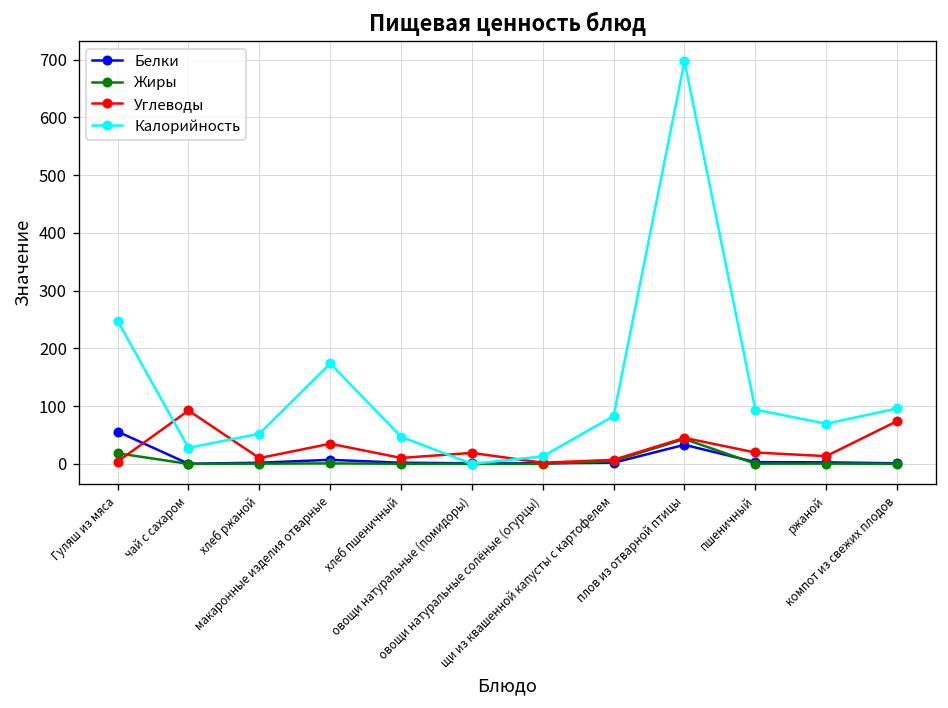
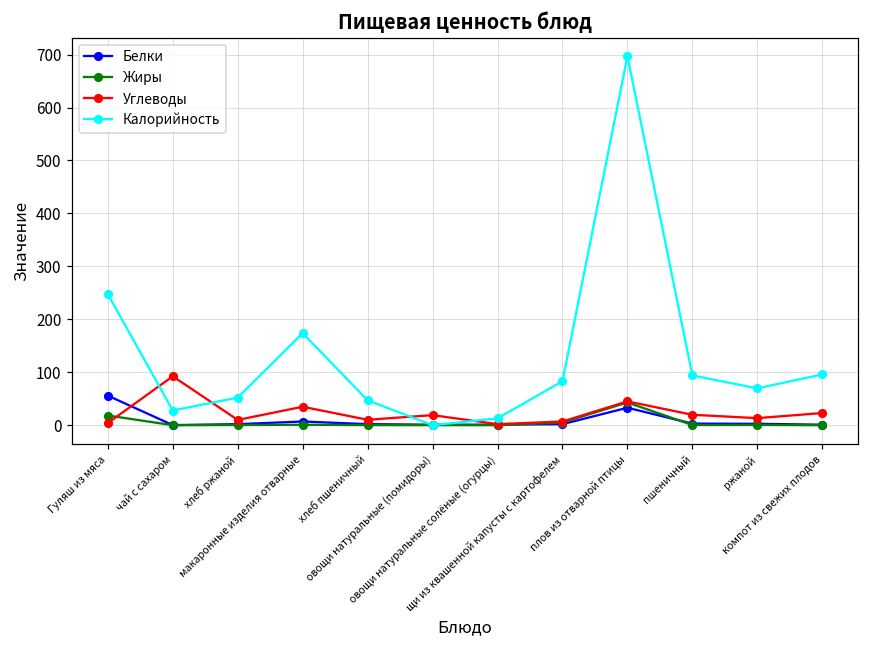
Углеводы, компот из свежих плодов: 70 -> 20
